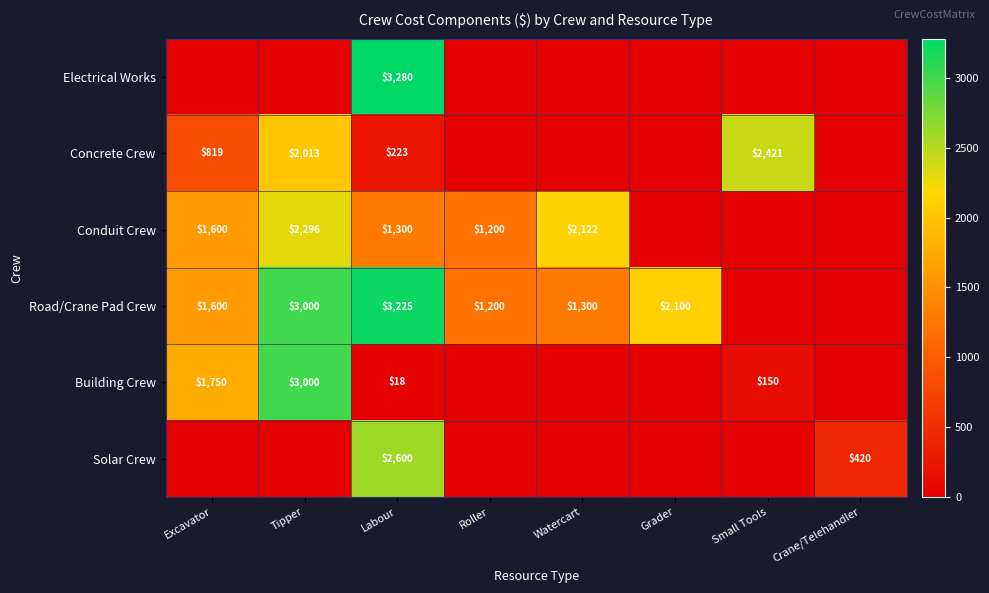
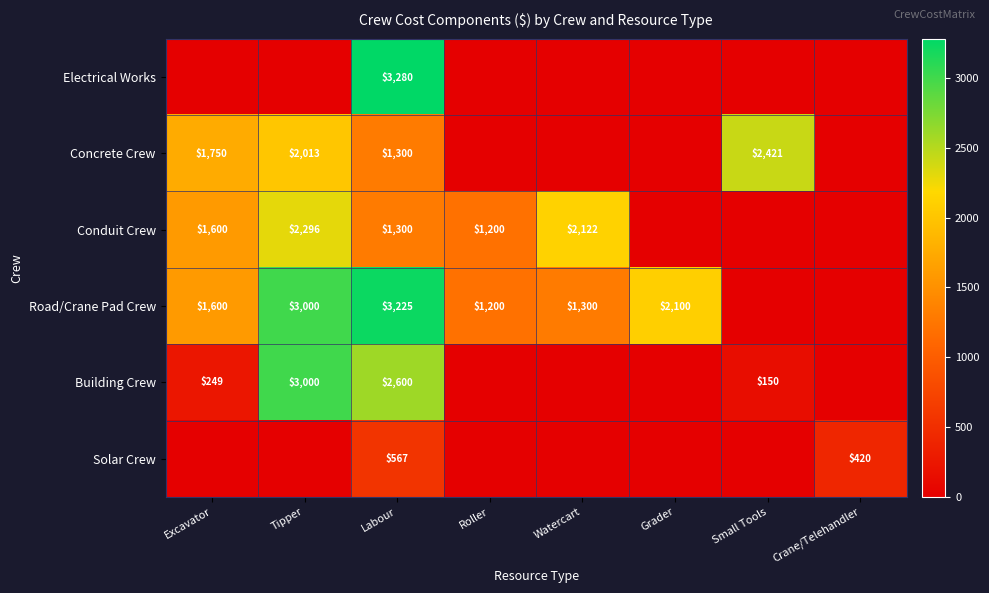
Concrete Crew, Excavator: $819 -> $1,750
Concrete Crew, Labour: $223 -> $1,300
Building Crew, Excavator: $1,750 -> $249
Building Crew, Labour: $18 -> $2,600
Solar Crew, Labour: $2,600 -> $567
